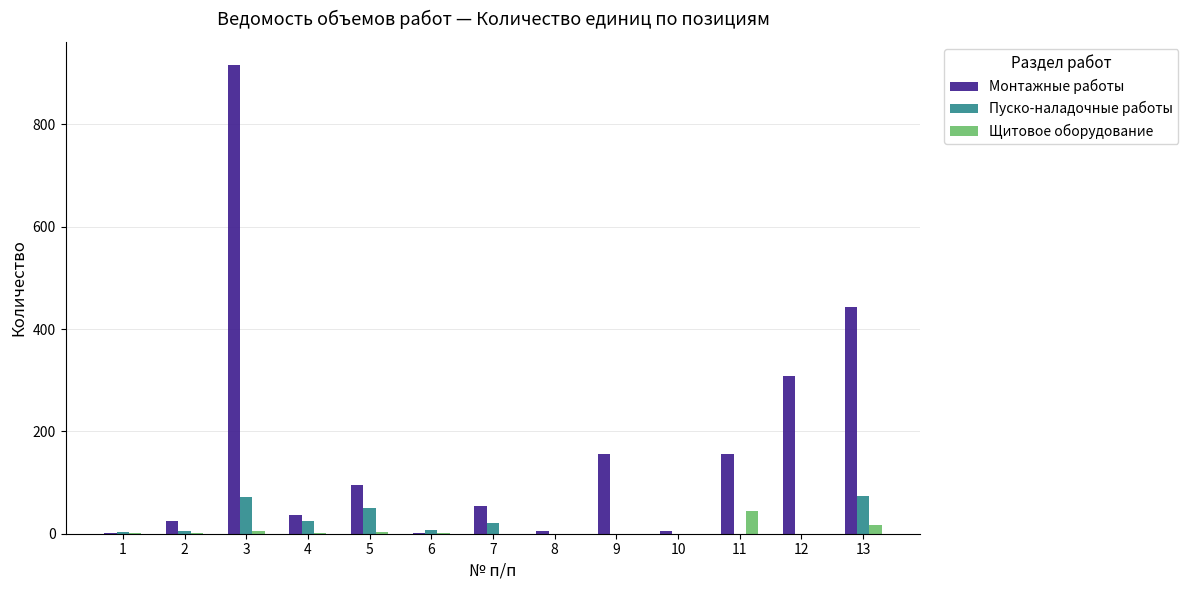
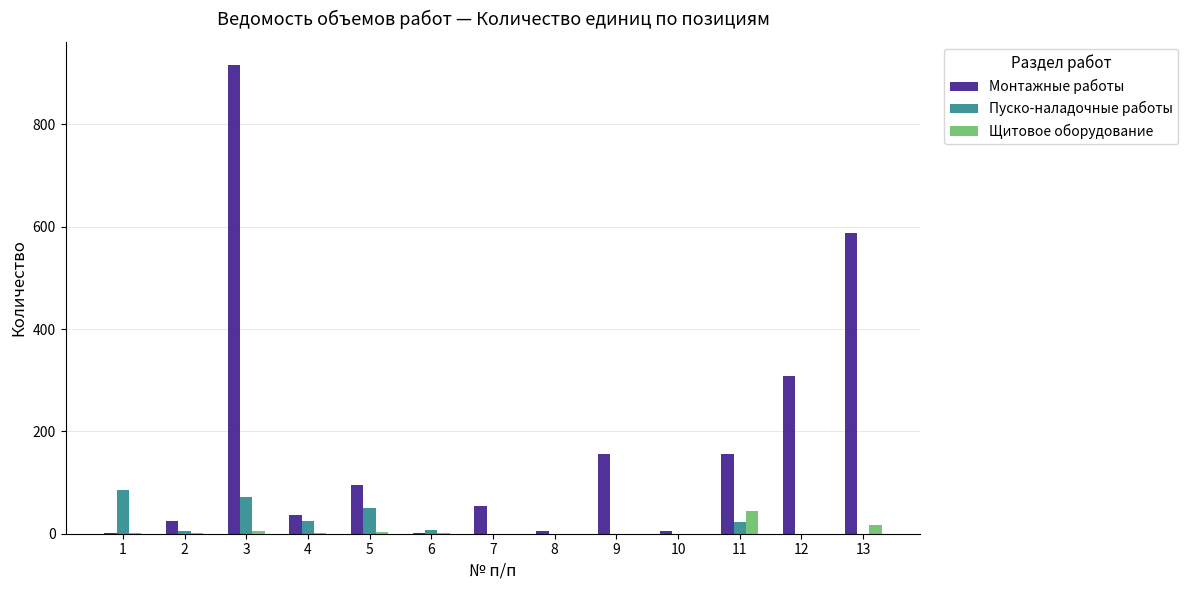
Пуско-наладочные работы, 1: 0 -> 90
Пуско-наладочные работы, 7: 20 -> 0
Пуско-наладочные работы, 11: 0 -> 20
Монтажные работы, 13: 440 -> 590
Пуско-наладочные работы, 13: 70 -> 0
